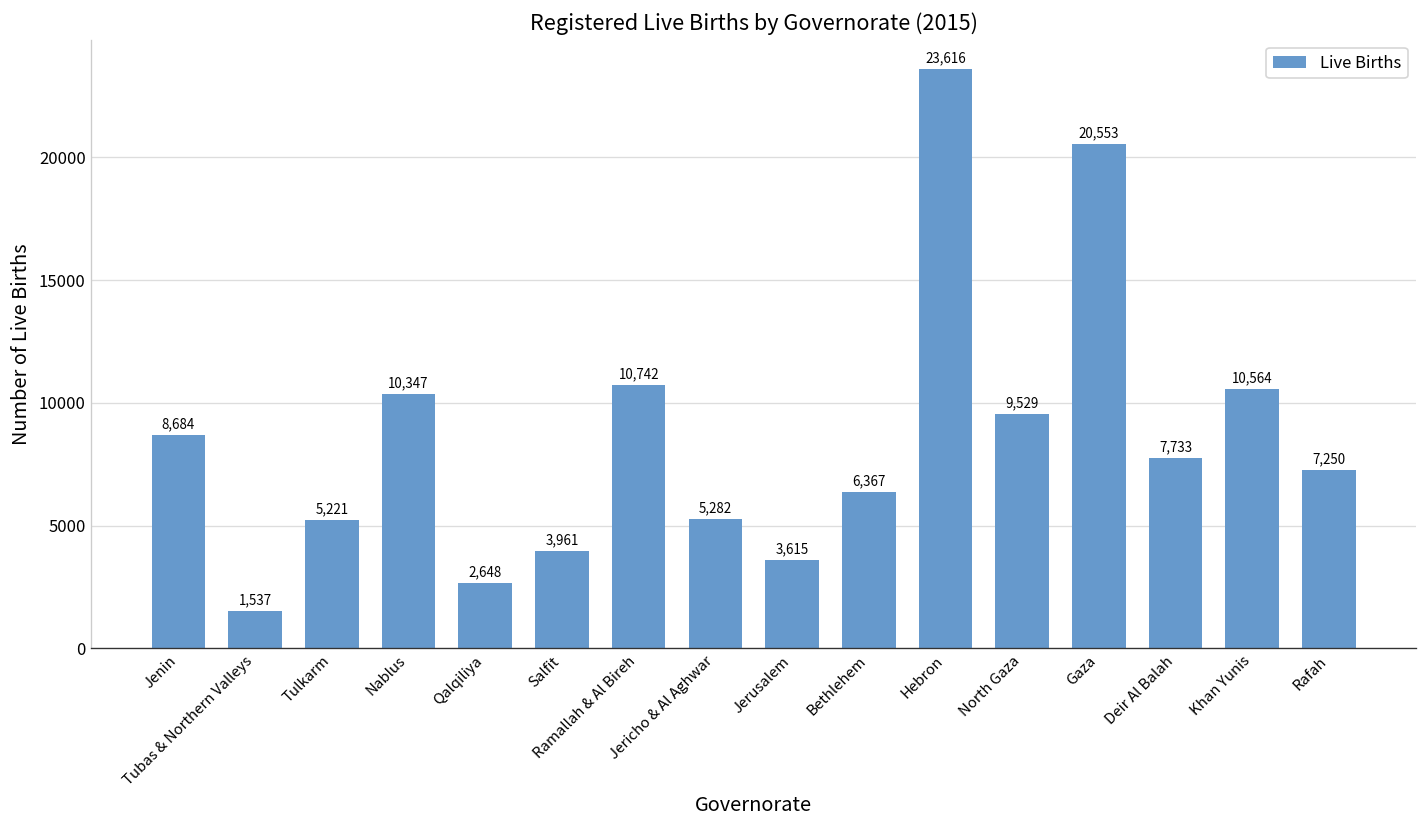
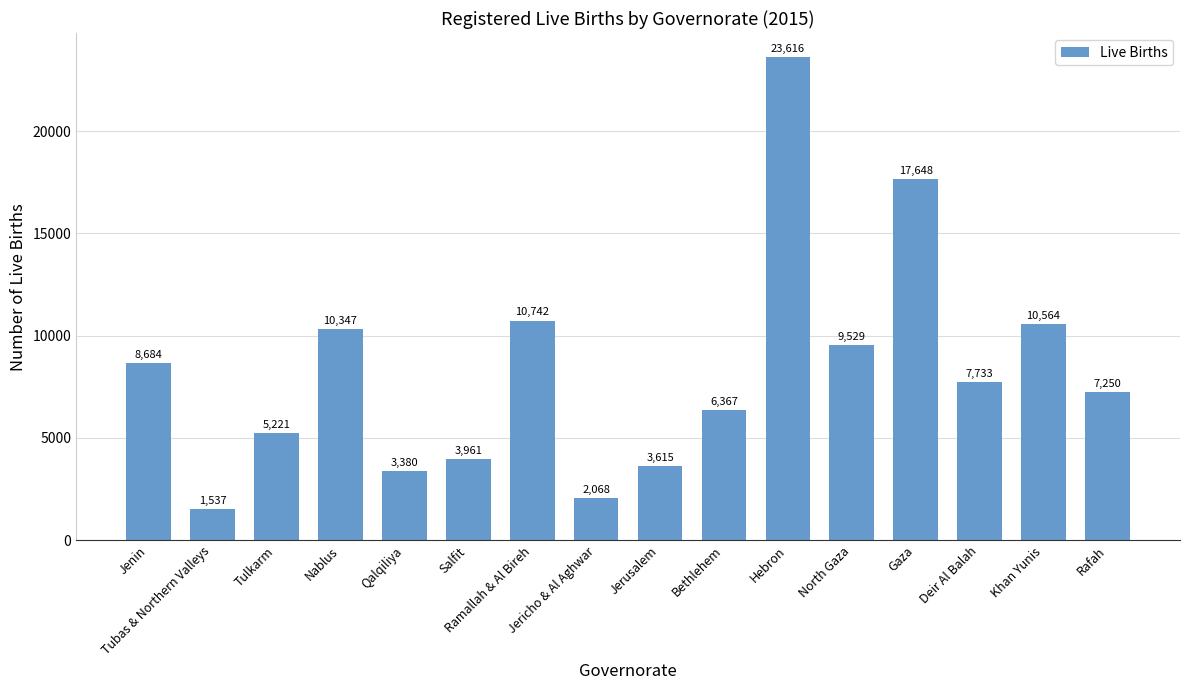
Qalqiliya: 2,648 -> 3,380
Jericho & Al Aghwar: 5,282 -> 2,068
Gaza: 20,553 -> 17,648
